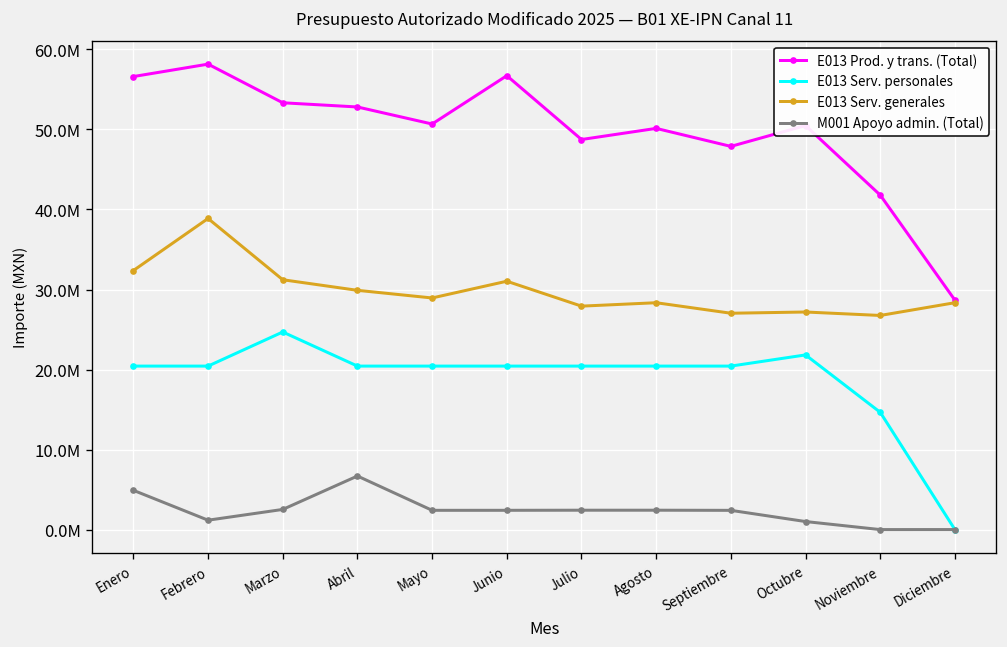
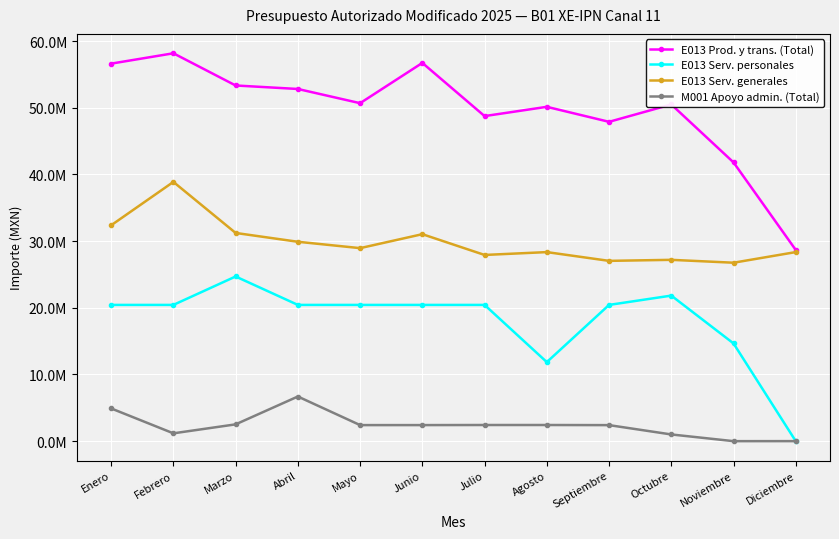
E013 Serv. personales, Agosto: 20000000 -> 12000000
